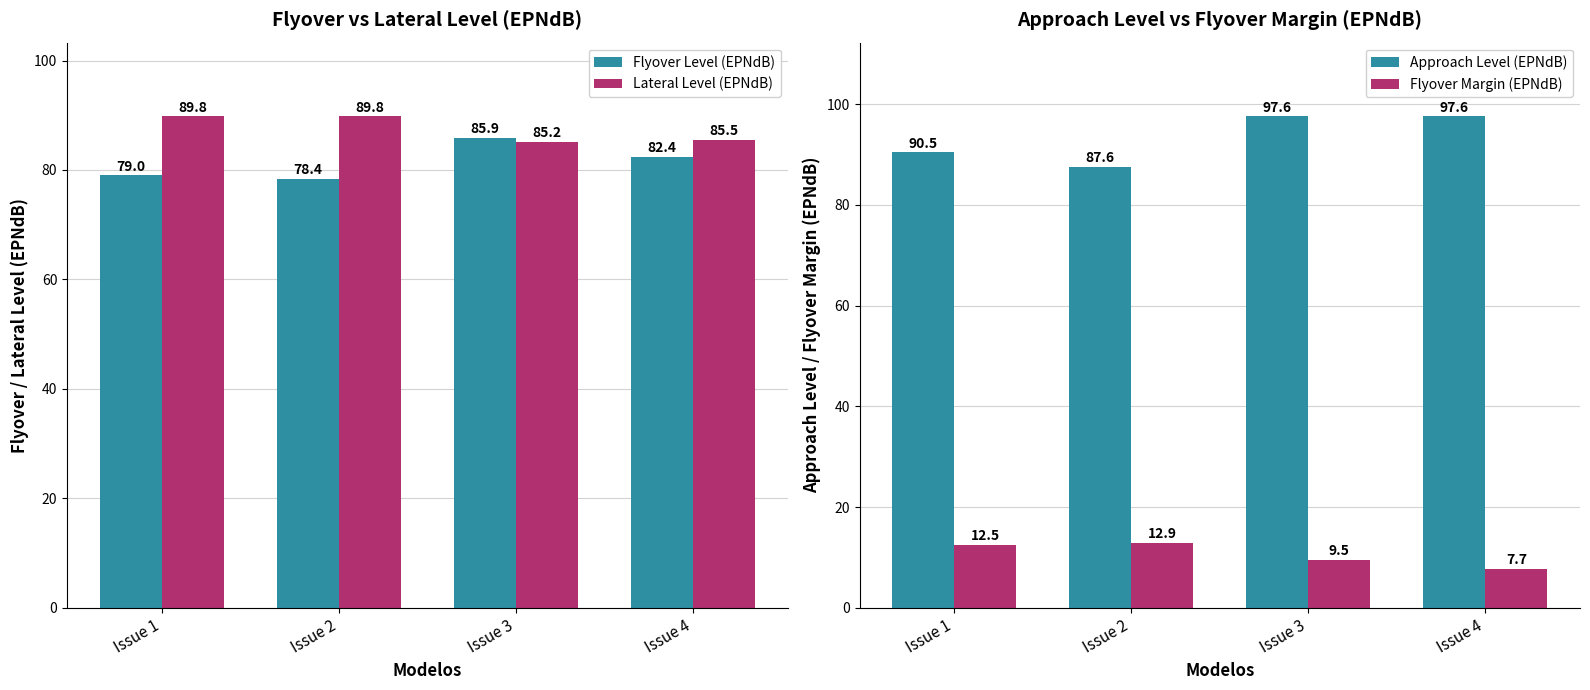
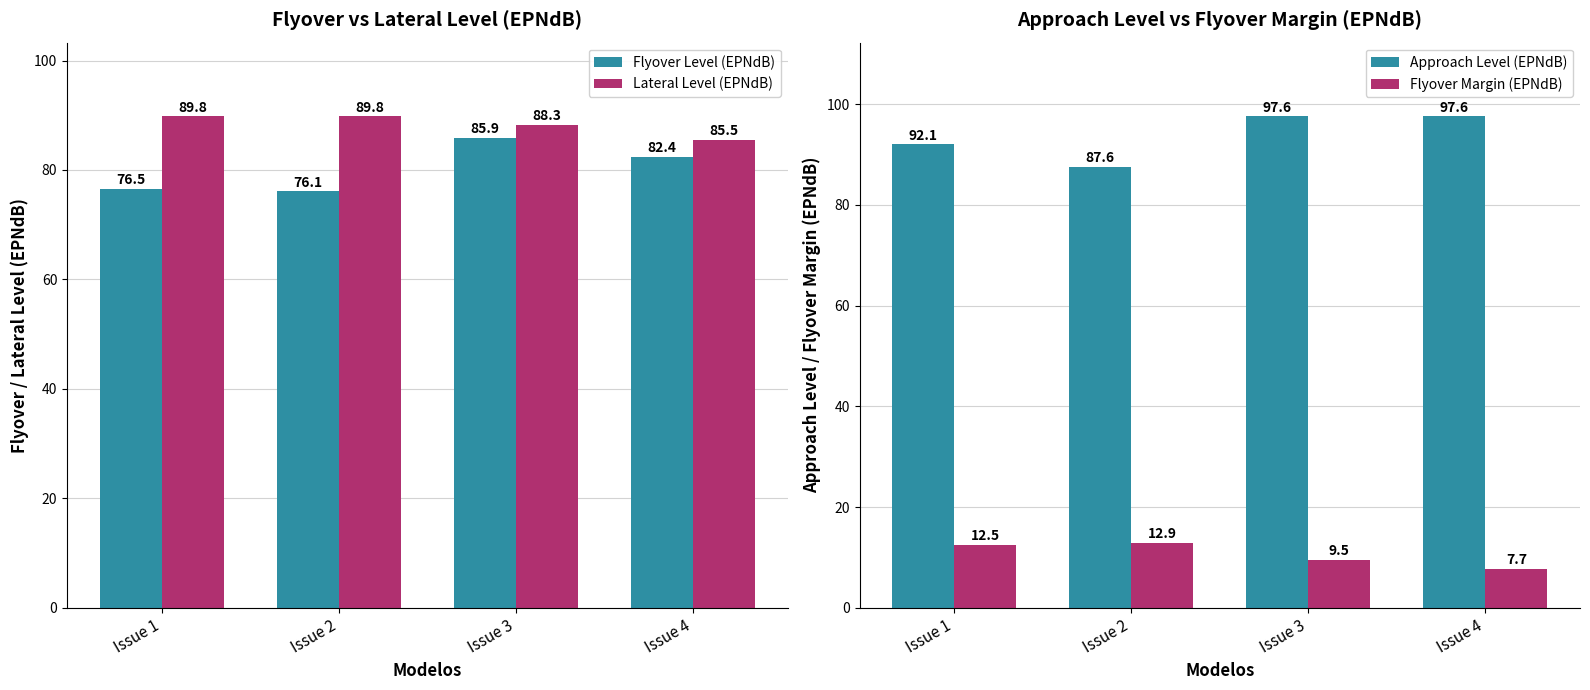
Flyover vs Lateral Level (EPNdB), Flyover Level (EPNdB), Issue 1: 79.0 -> 76.5
Flyover vs Lateral Level (EPNdB), Flyover Level (EPNdB), Issue 2: 78.4 -> 76.1
Flyover vs Lateral Level (EPNdB), Lateral Level (EPNdB), Issue 3: 85.2 -> 88.3
Approach Level vs Flyover Margin (EPNdB), Approach Level (EPNdB), Issue 1: 90.5 -> 92.1
